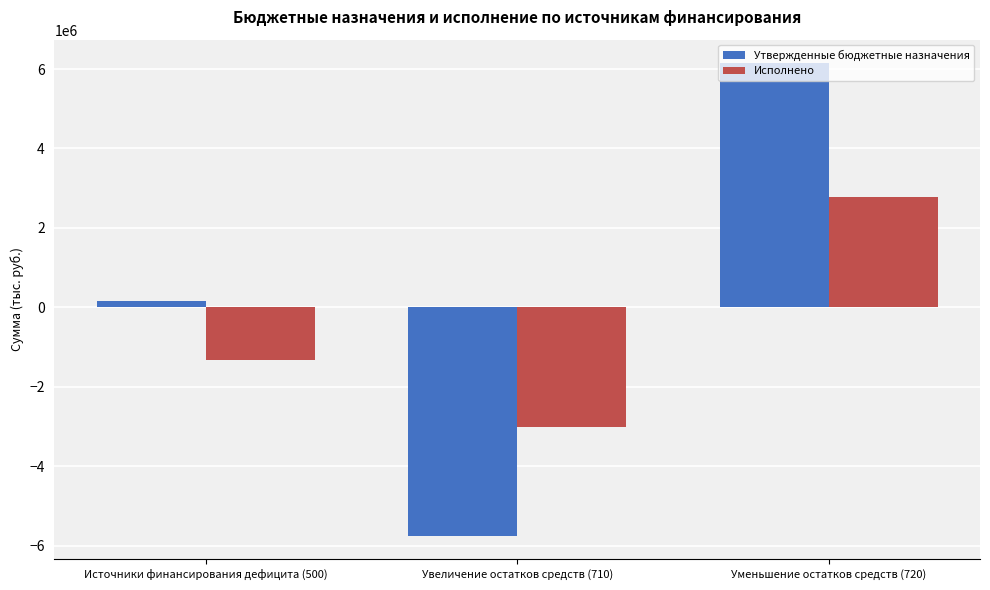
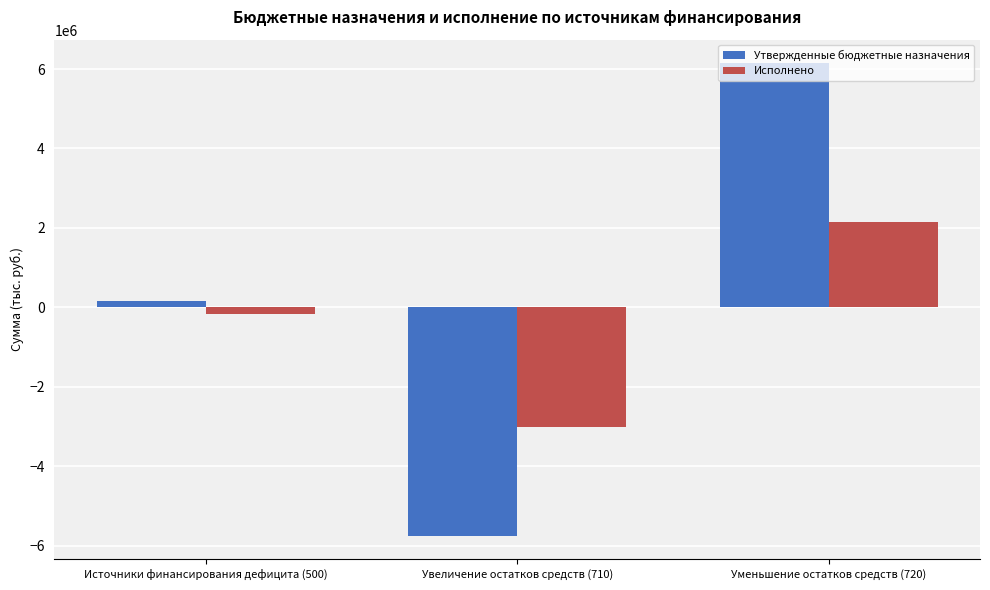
Исполнено, Источники финансирования дефицита (500): -1300000 -> -200000
Исполнено, Уменьшение остатков средств (720): 2800000 -> 2200000
